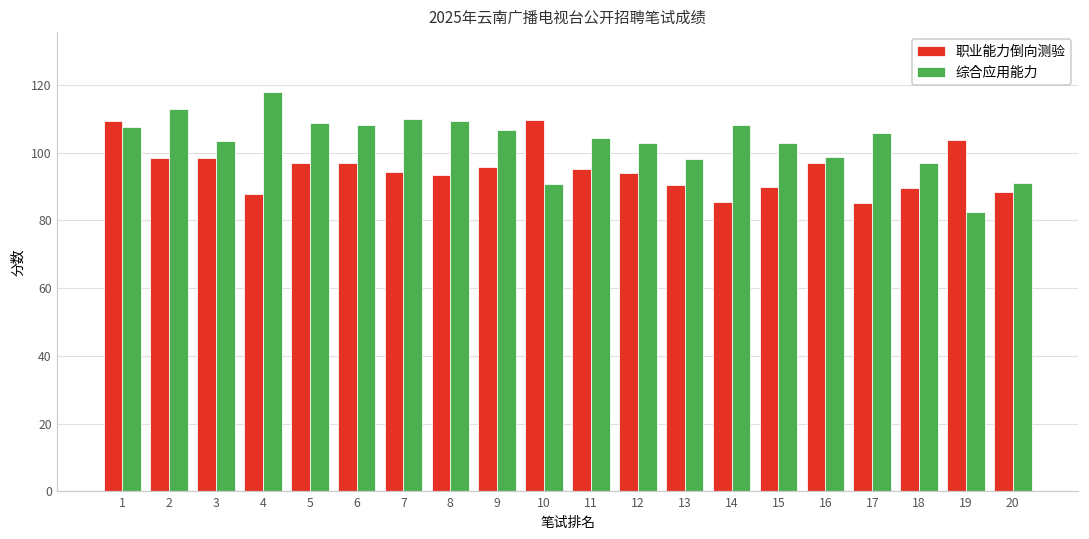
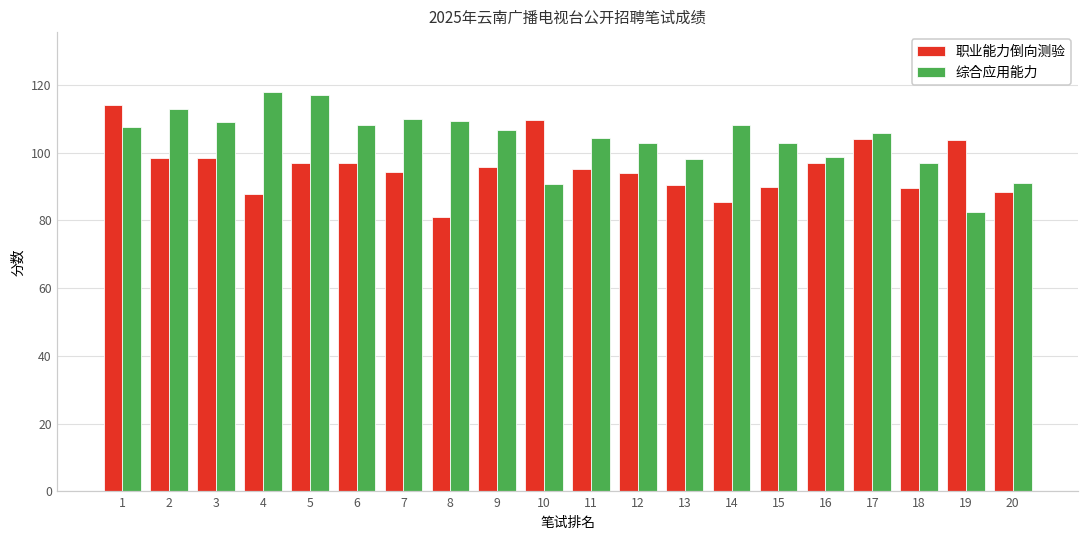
职业能力倒向测验, 1: 109 -> 114
综合应用能力, 3: 104 -> 109
综合应用能力, 5: 109 -> 117
职业能力倒向测验, 8: 93 -> 81
职业能力倒向测验, 17: 85 -> 104
